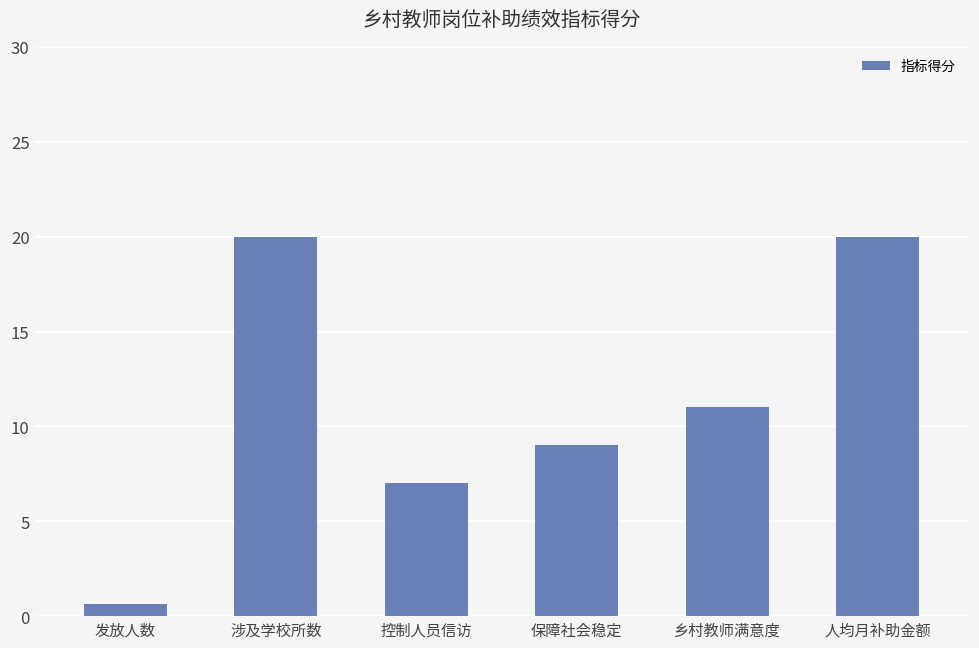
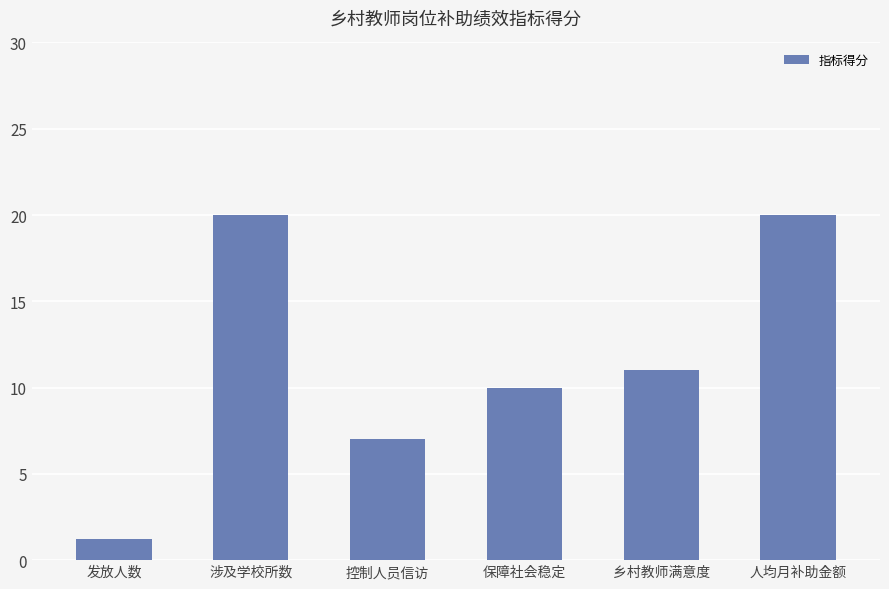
发放人数: 0.6 -> 1.2
保障社会稳定: 9 -> 10
